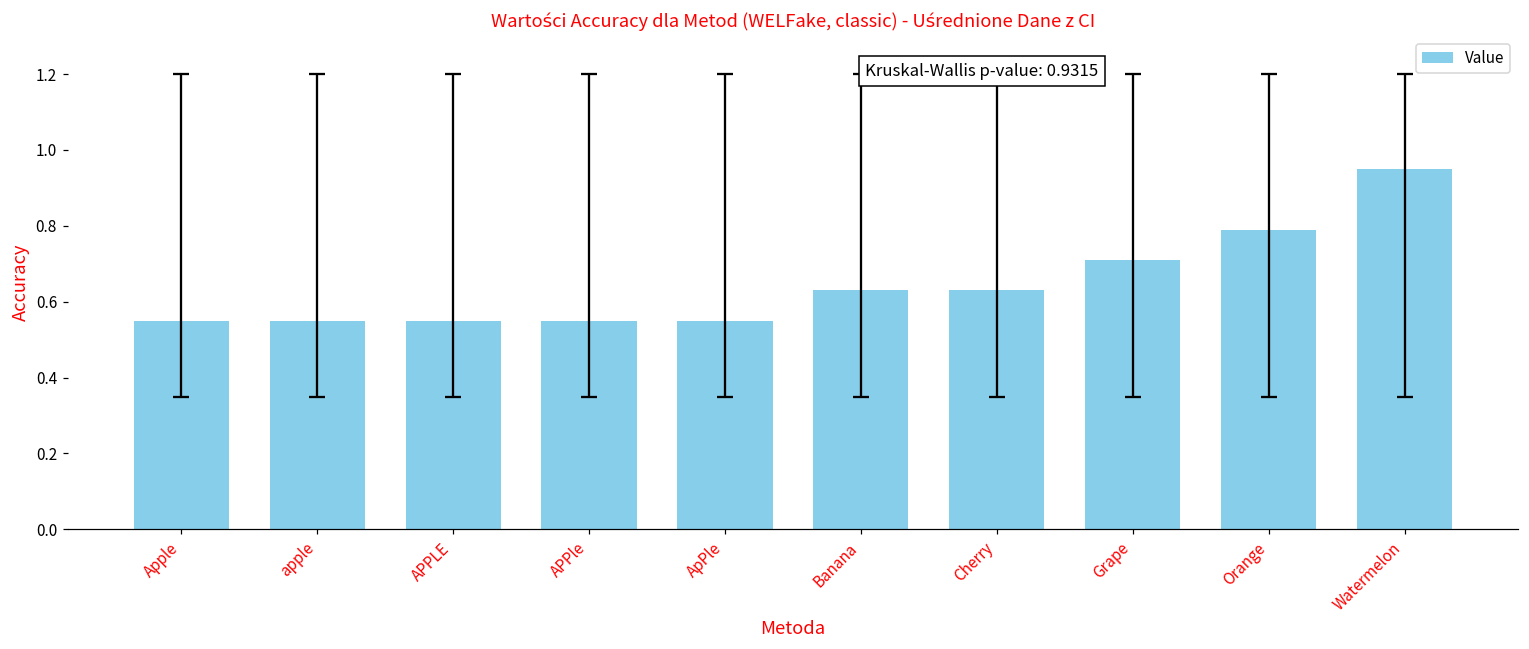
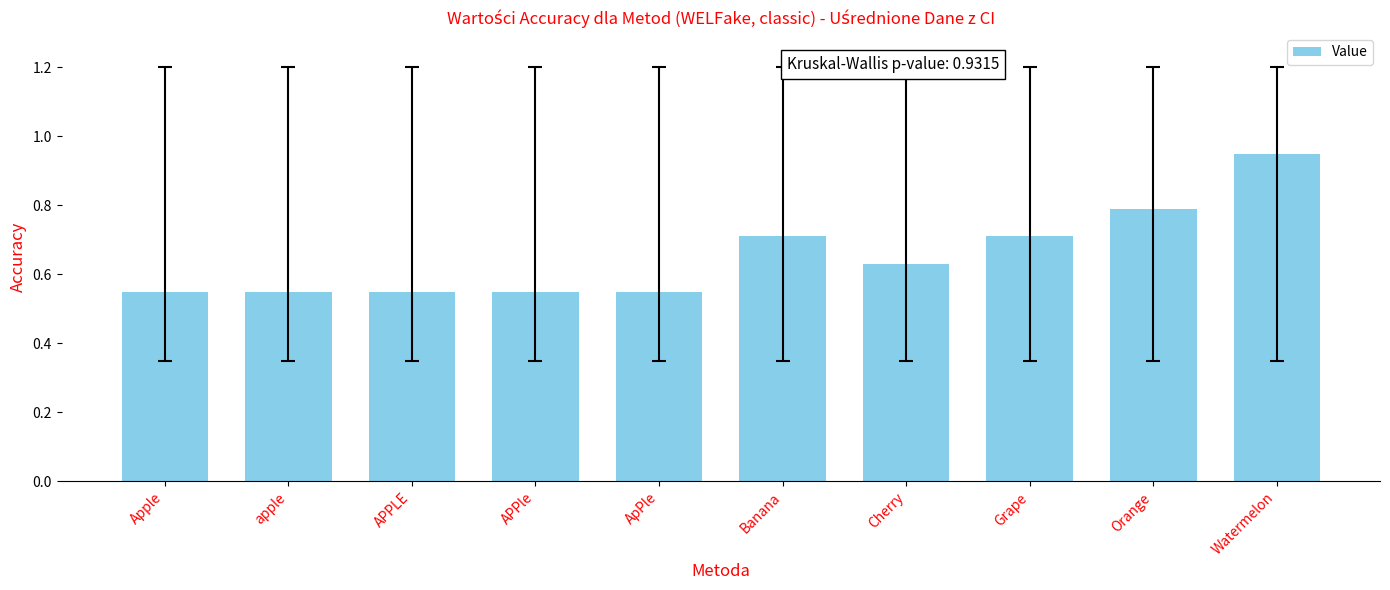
Value, Banana: 0.63 -> 0.71
